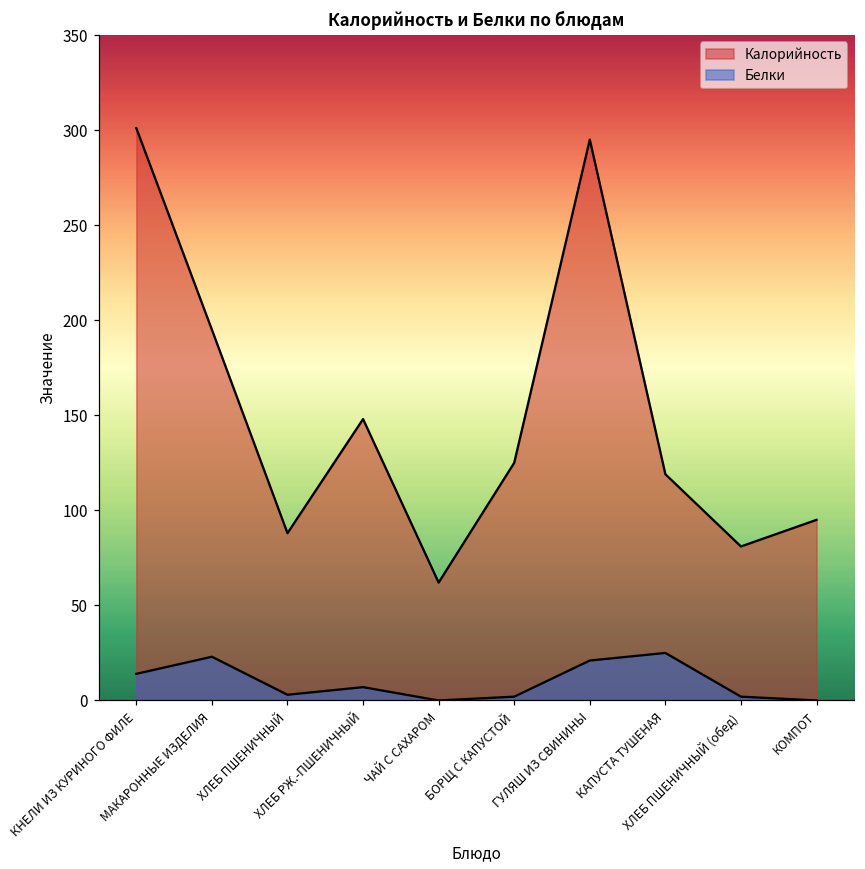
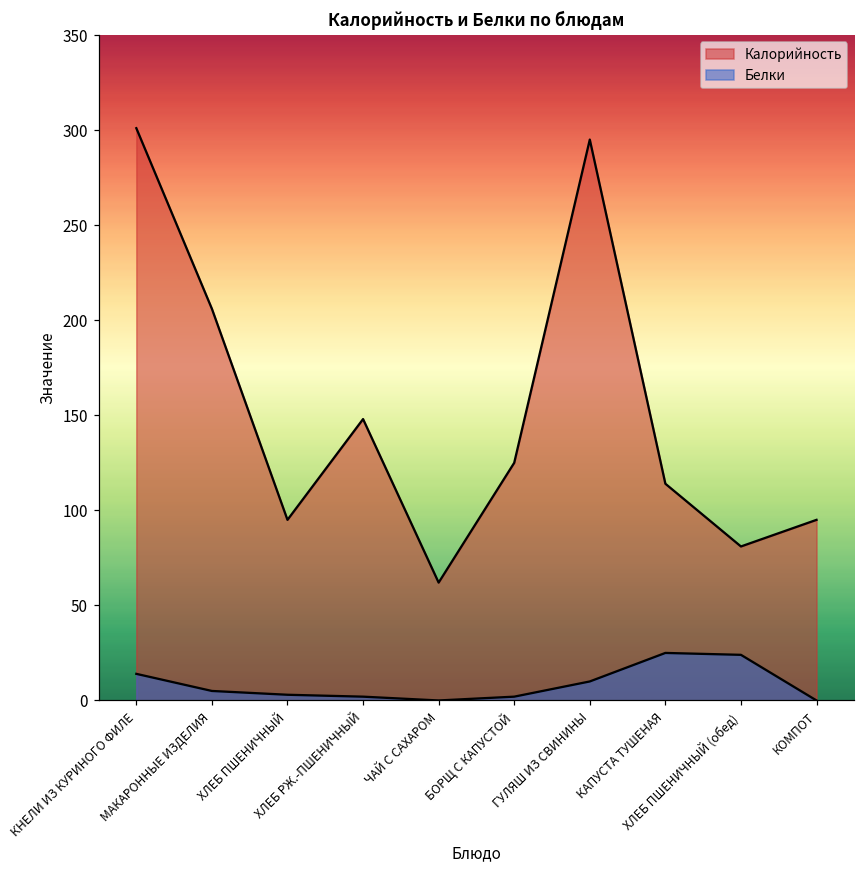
Калорийность, МАКАРОННЫЕ ИЗДЕЛИЯ: 195 -> 206
Белки, МАКАРОННЫЕ ИЗДЕЛИЯ: 23 -> 5
Калорийность, ХЛЕБ ПШЕНИЧНЫЙ: 88 -> 95
Белки, ХЛЕБ РЖ.-ПШЕНИЧНЫЙ: 7 -> 2
Белки, ГУЛЯШ ИЗ СВИНИНЫ: 21 -> 10
Калорийность, КАПУСТА ТУШЕНАЯ: 119 -> 114
Белки, ХЛЕБ ПШЕНИЧНЫЙ (обед): 2 -> 24
